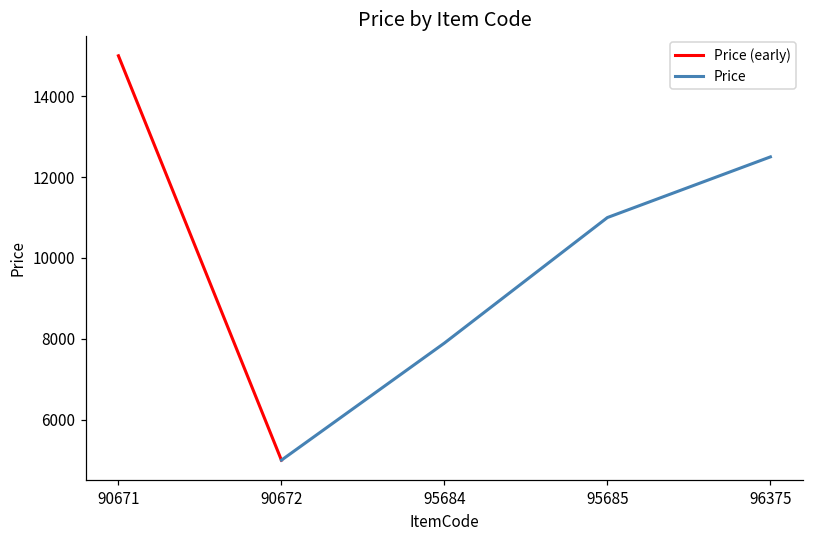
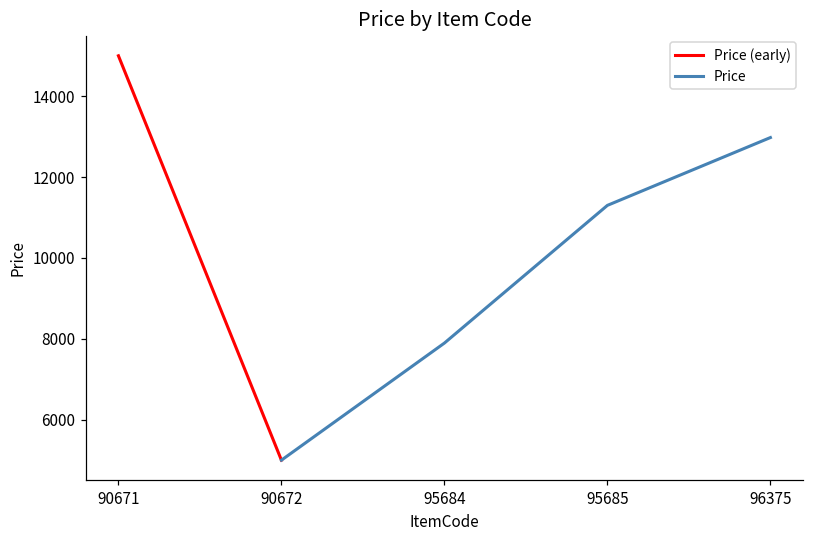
Price, 95685: 11000 -> 11300
Price, 96375: 12500 -> 13000
